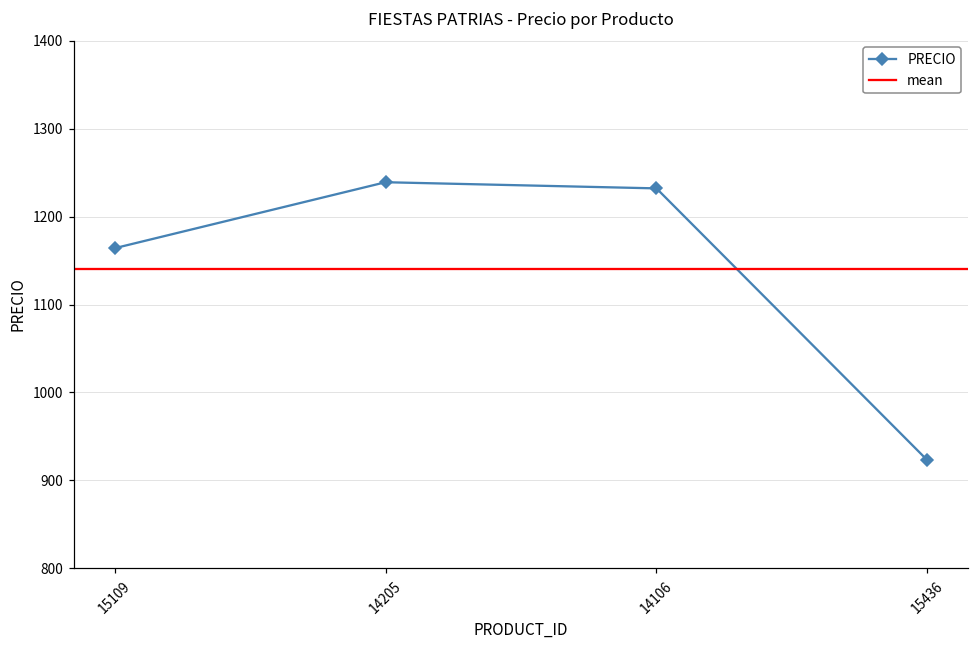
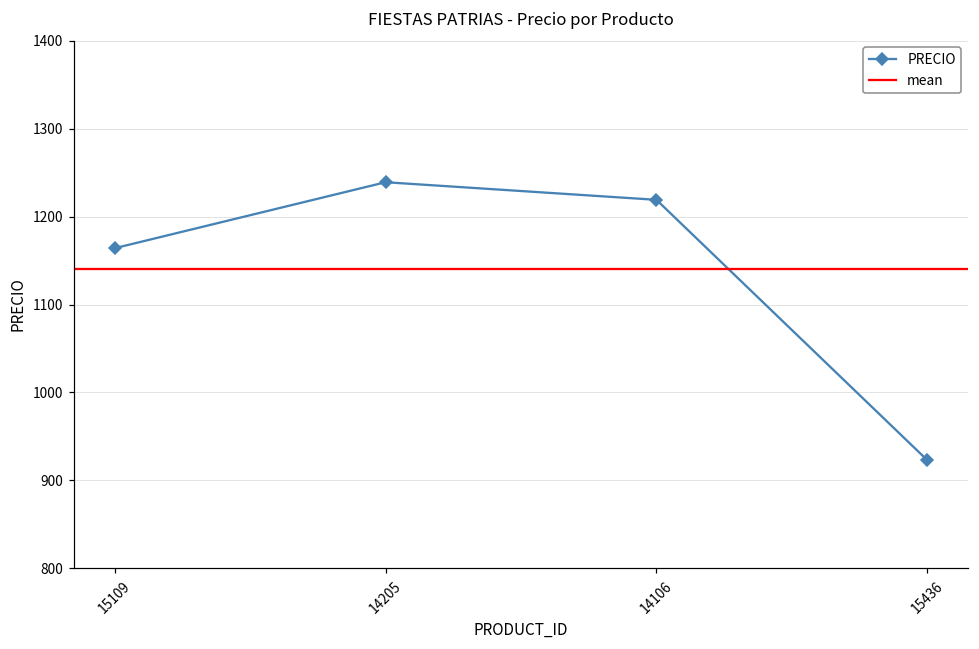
14106: 1230 -> 1220
